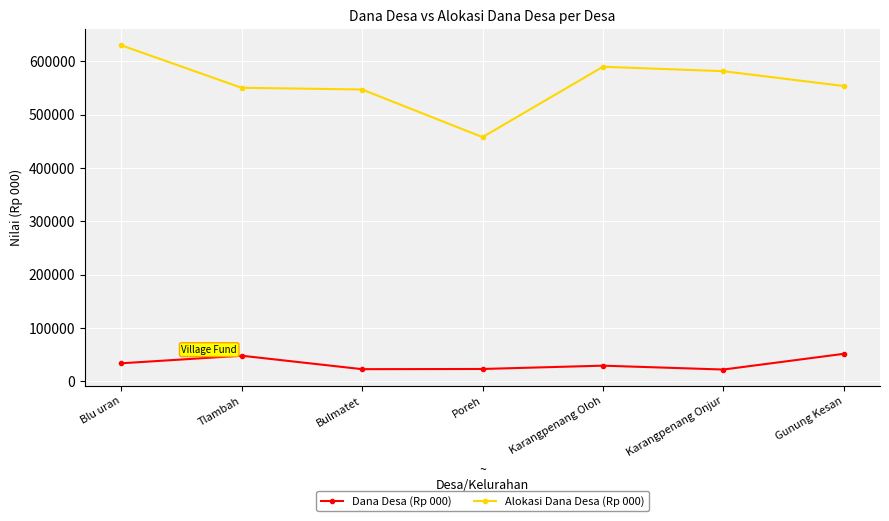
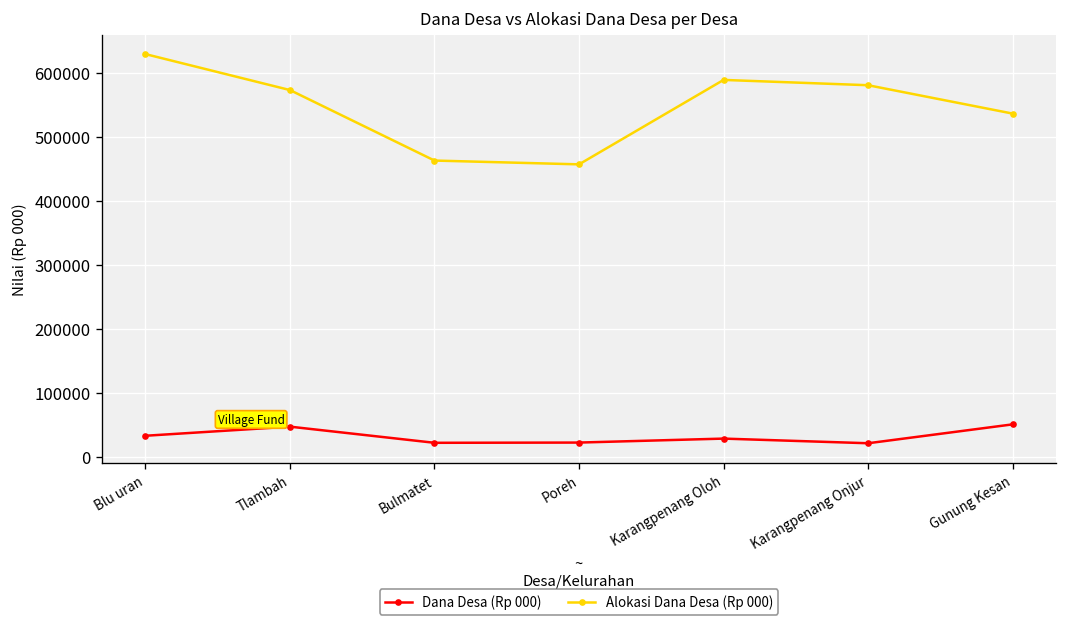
Alokasi Dana Desa (Rp 000), Tlambah: 550000 -> 570000
Alokasi Dana Desa (Rp 000), Bulmatet: 550000 -> 460000
Alokasi Dana Desa (Rp 000), Gunung Kesan: 550000 -> 540000
